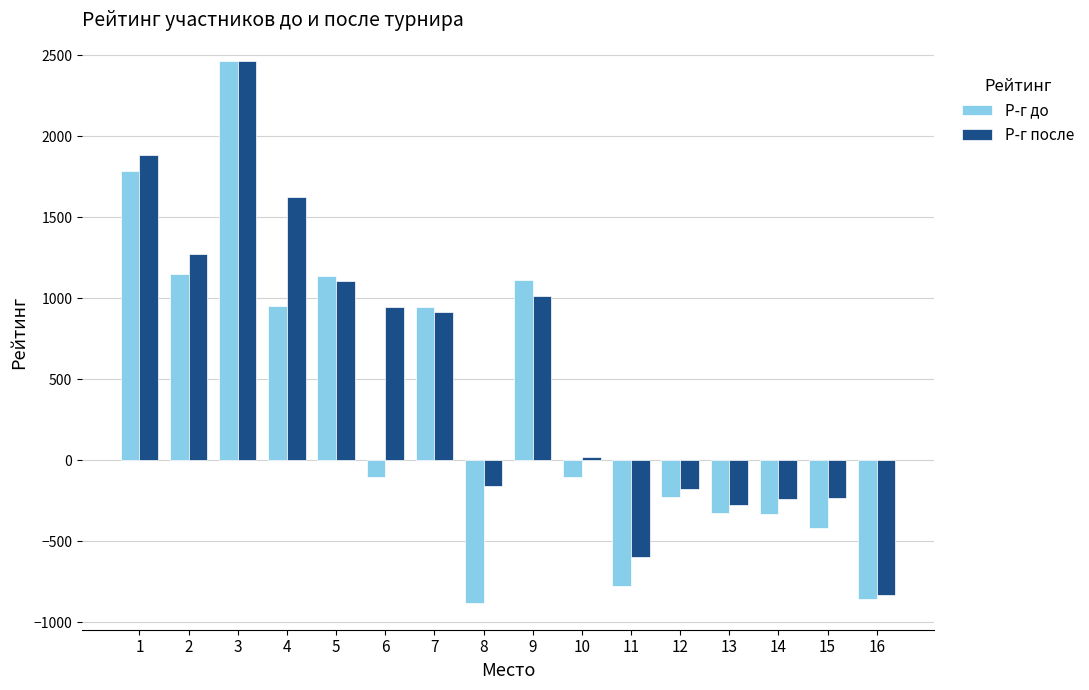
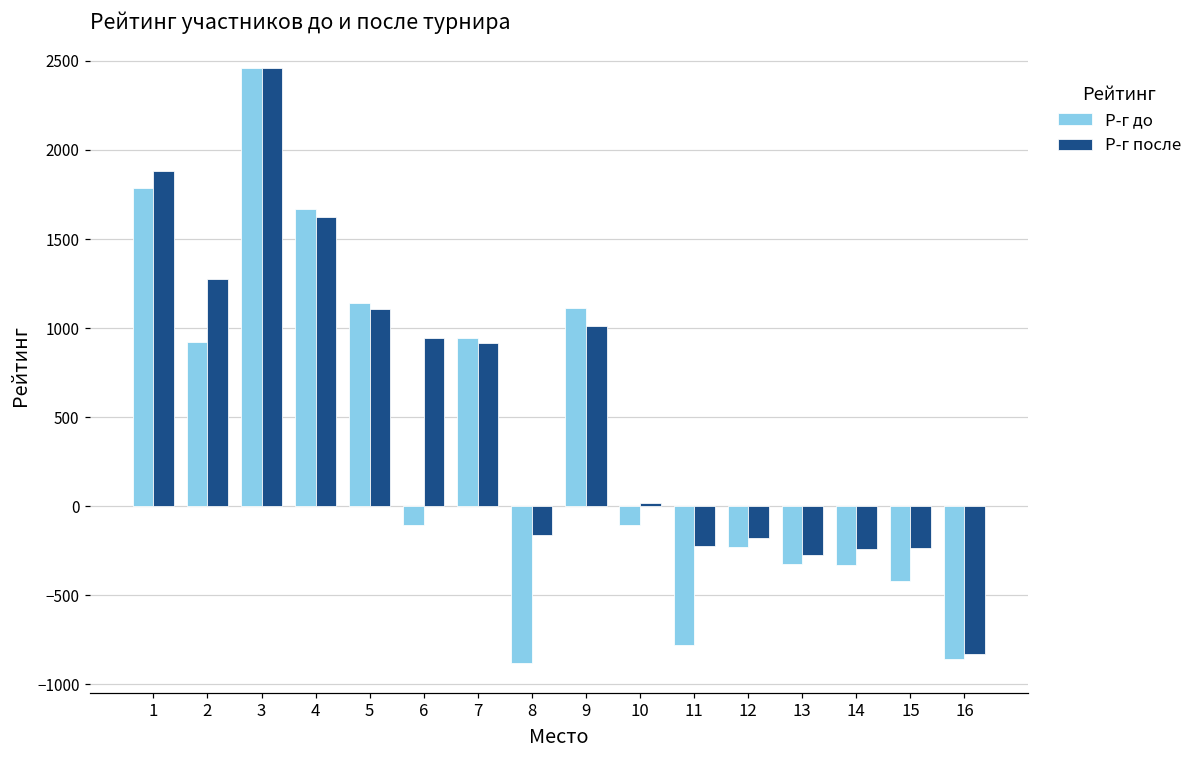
Р-г до, 2: 1150 -> 920
Р-г до, 4: 950 -> 1670
Р-г после, 11: -600 -> -220
